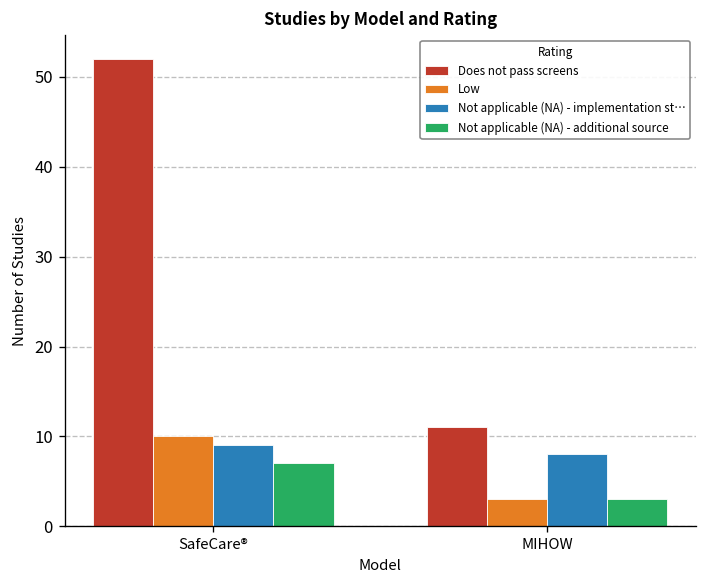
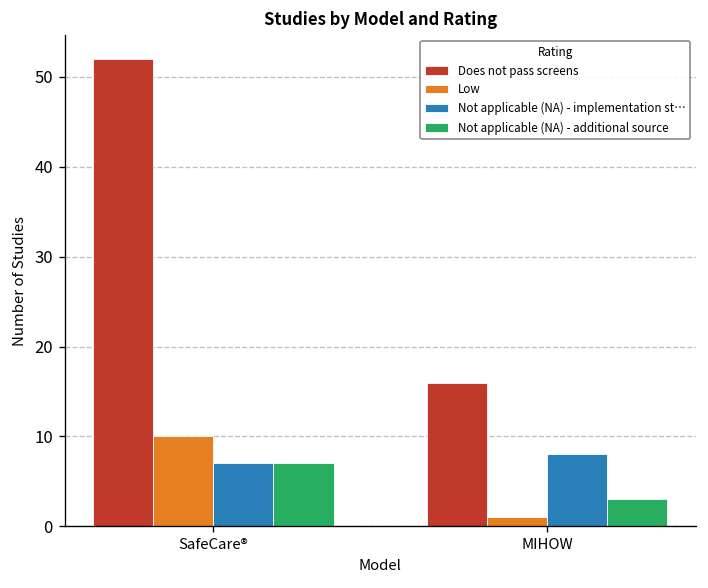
Not applicable (NA) - implementation st…, SafeCare®: 9 -> 7
Does not pass screens, MIHOW: 11 -> 16
Low, MIHOW: 3 -> 1
